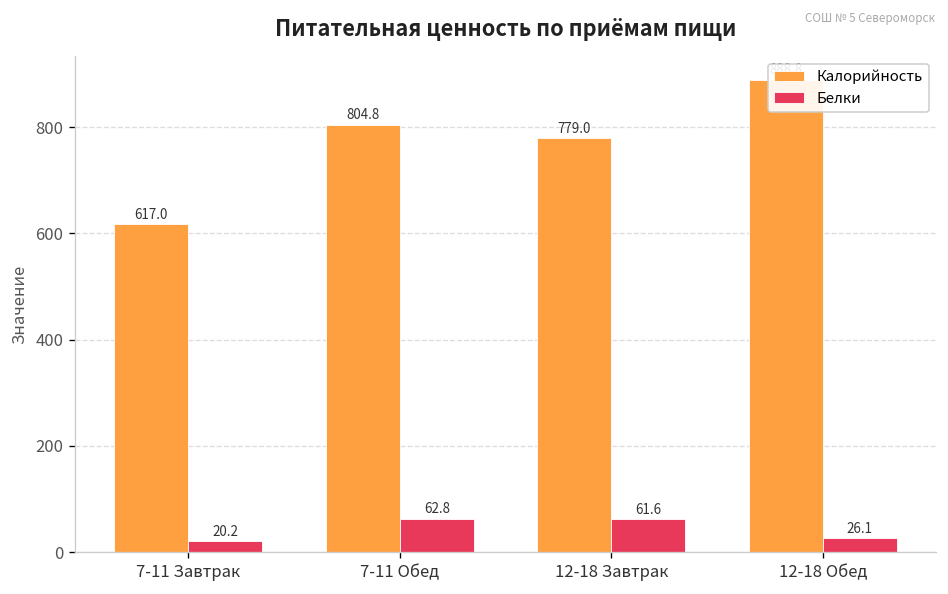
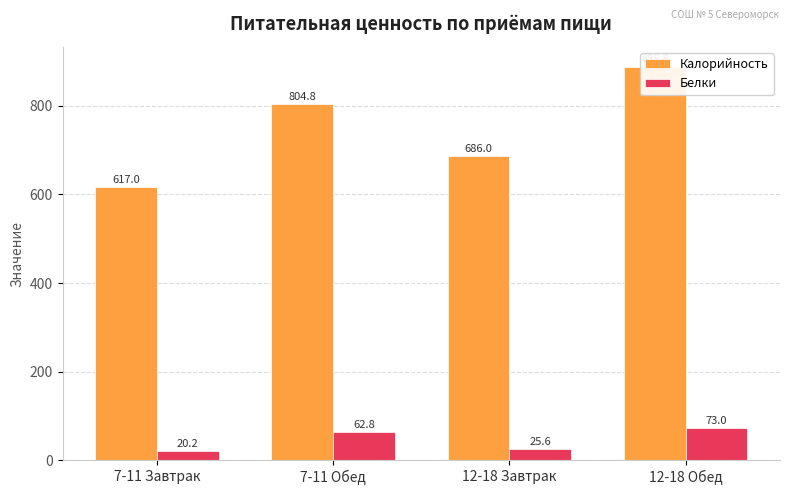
Калорийность, 12-18 Завтрак: 779.0 -> 686.0
Белки, 12-18 Завтрак: 61.6 -> 25.6
Белки, 12-18 Обед: 26.1 -> 73.0
